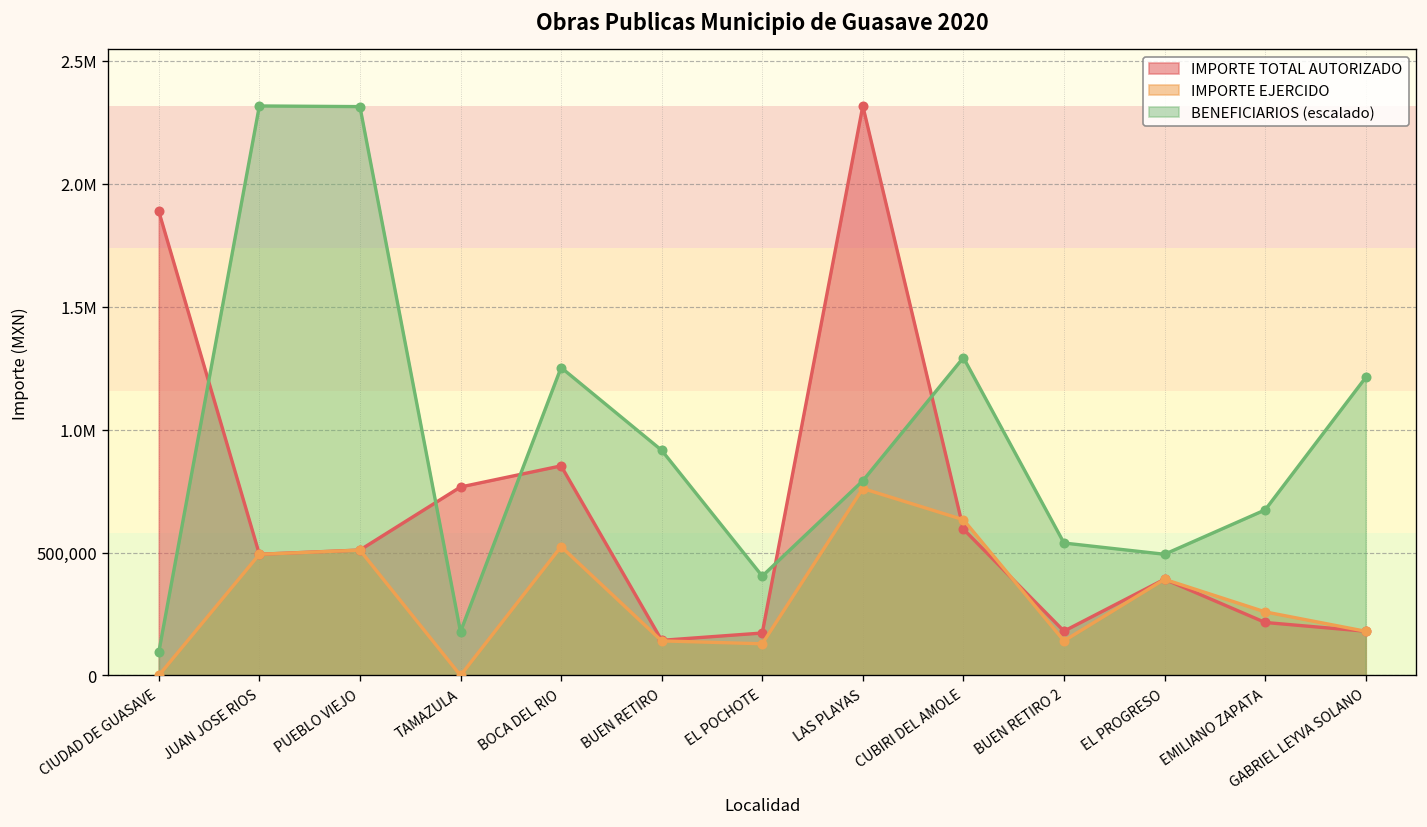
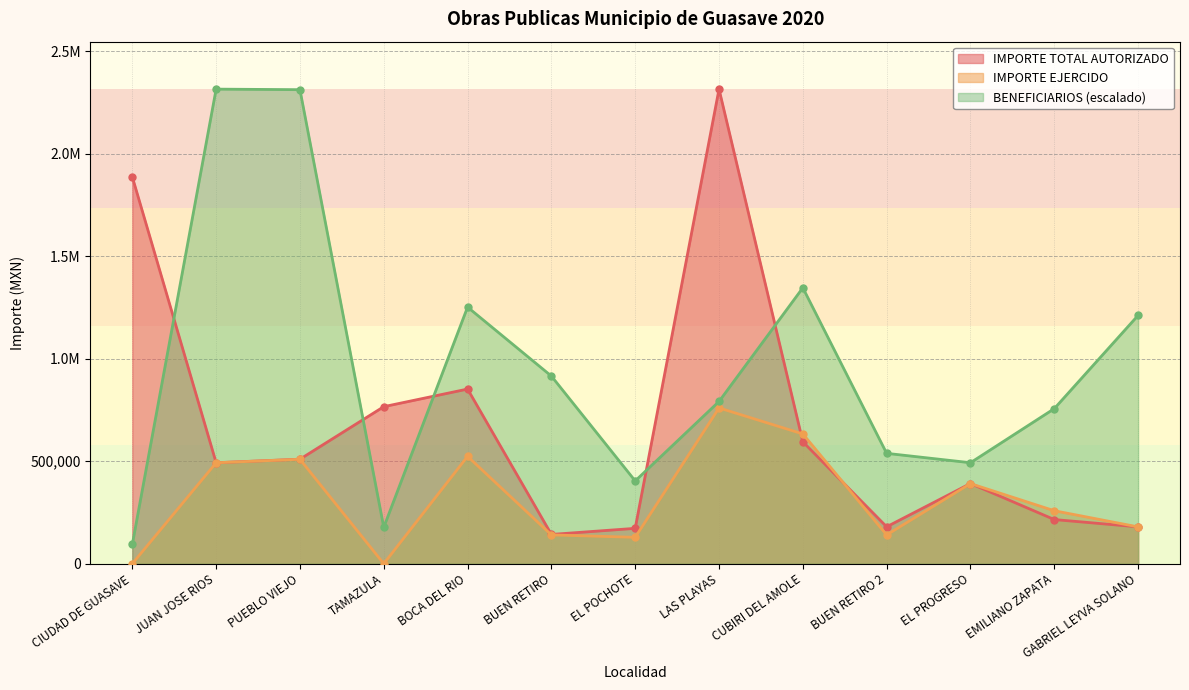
BENEFICIARIOS (escalado), CUBIRI DEL AMOLE: 1,290,000 -> 1,350,000
BENEFICIARIOS (escalado), EMILIANO ZAPATA: 670,000 -> 760,000
